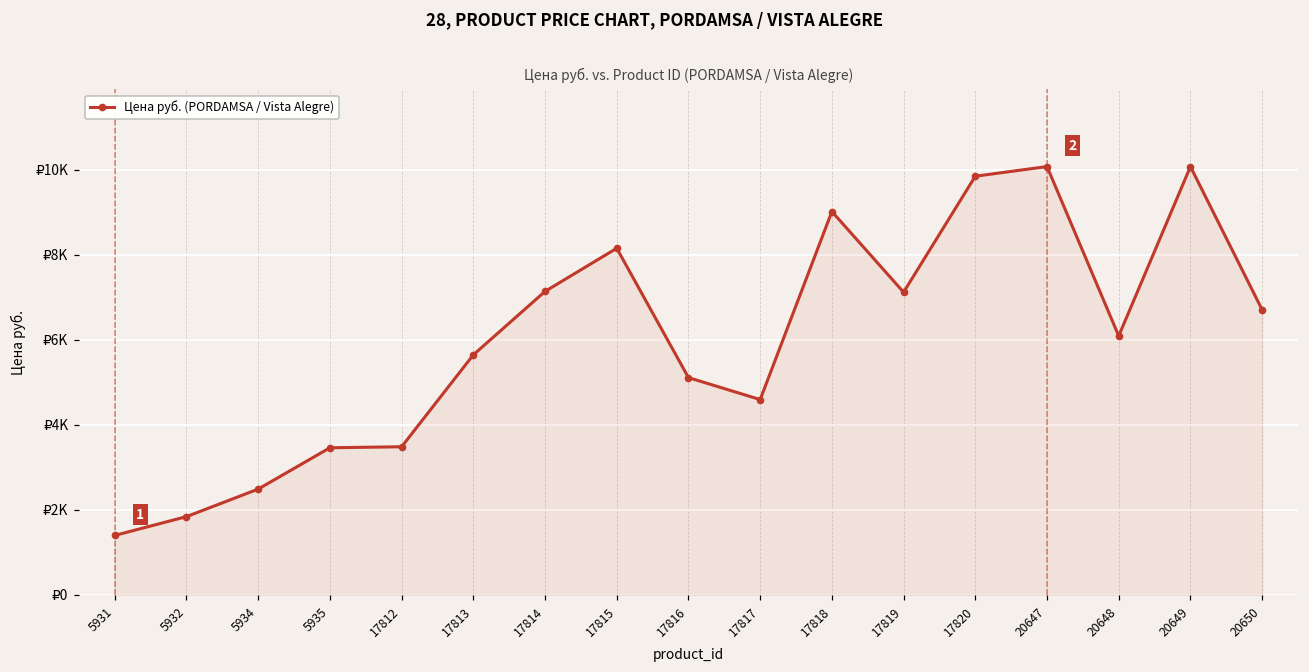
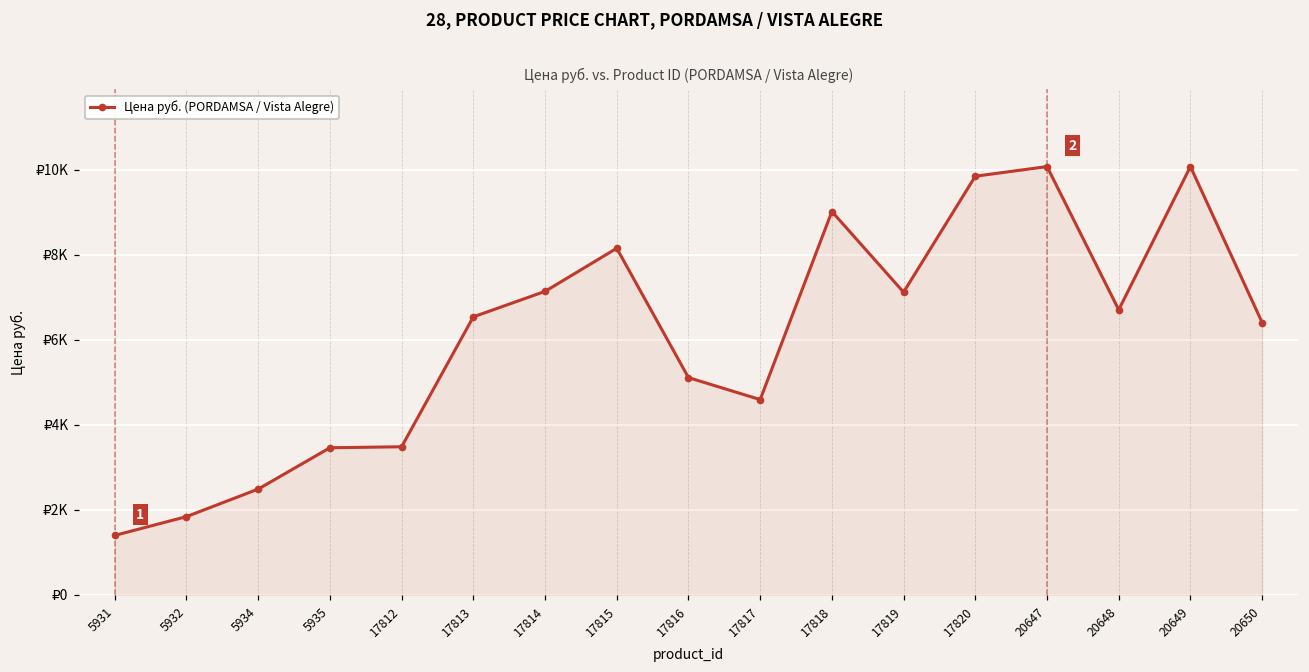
17813: ₽5600 -> ₽6500
20648: ₽6100 -> ₽6700
20650: ₽6700 -> ₽6400
